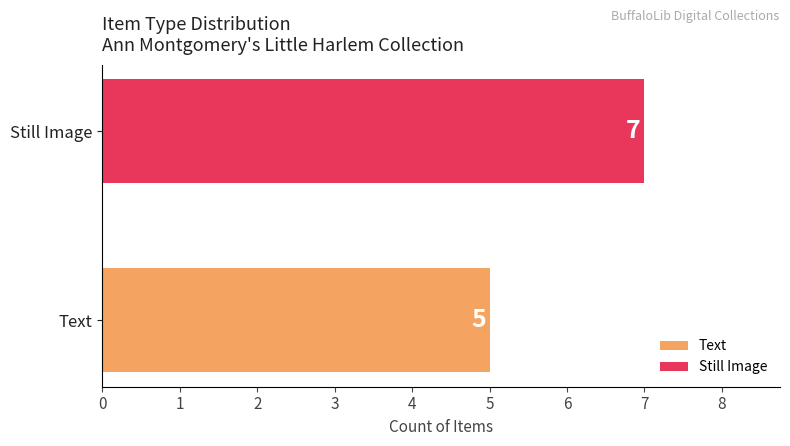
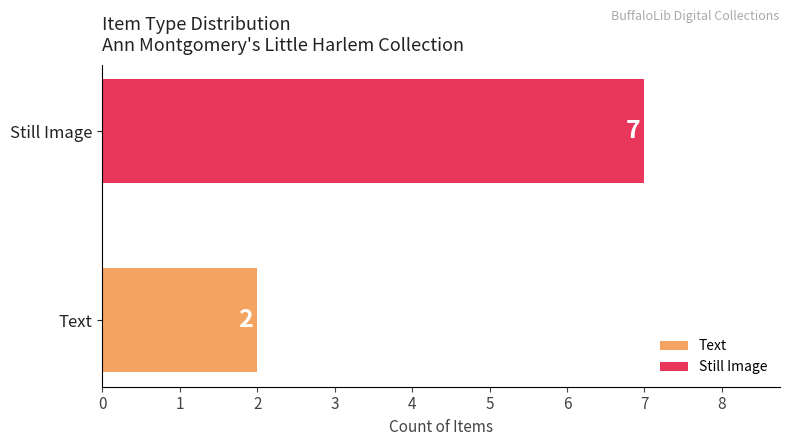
Text: 5 -> 2
